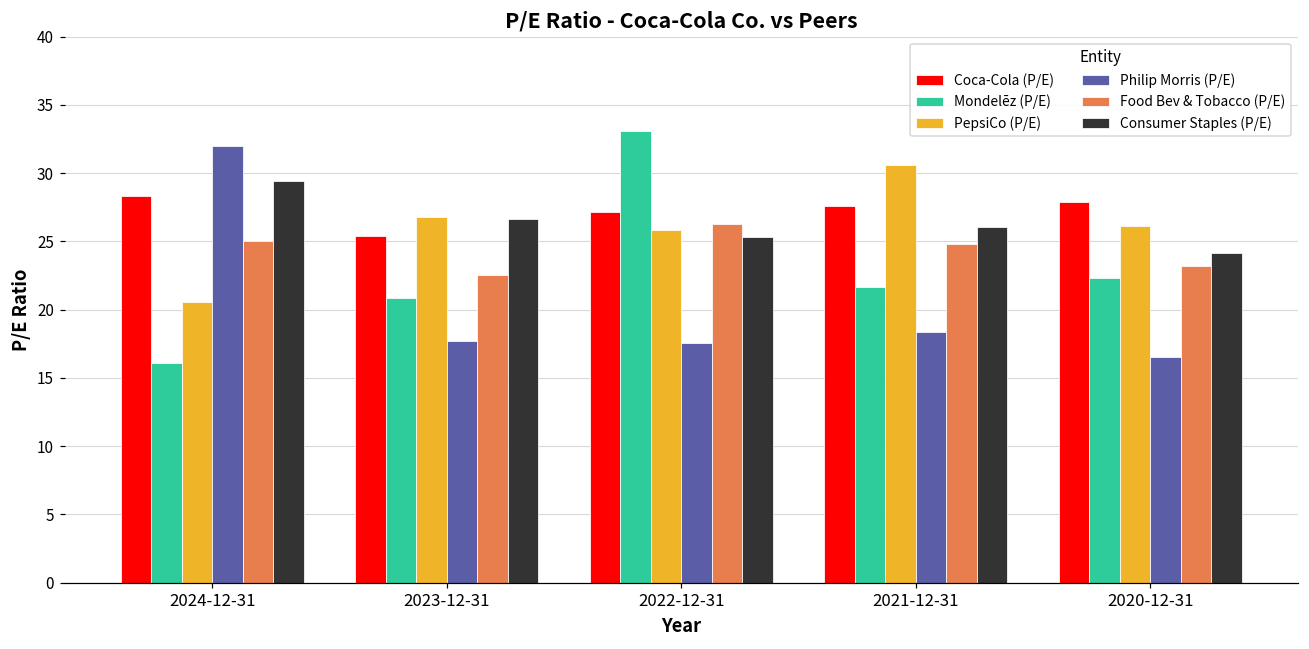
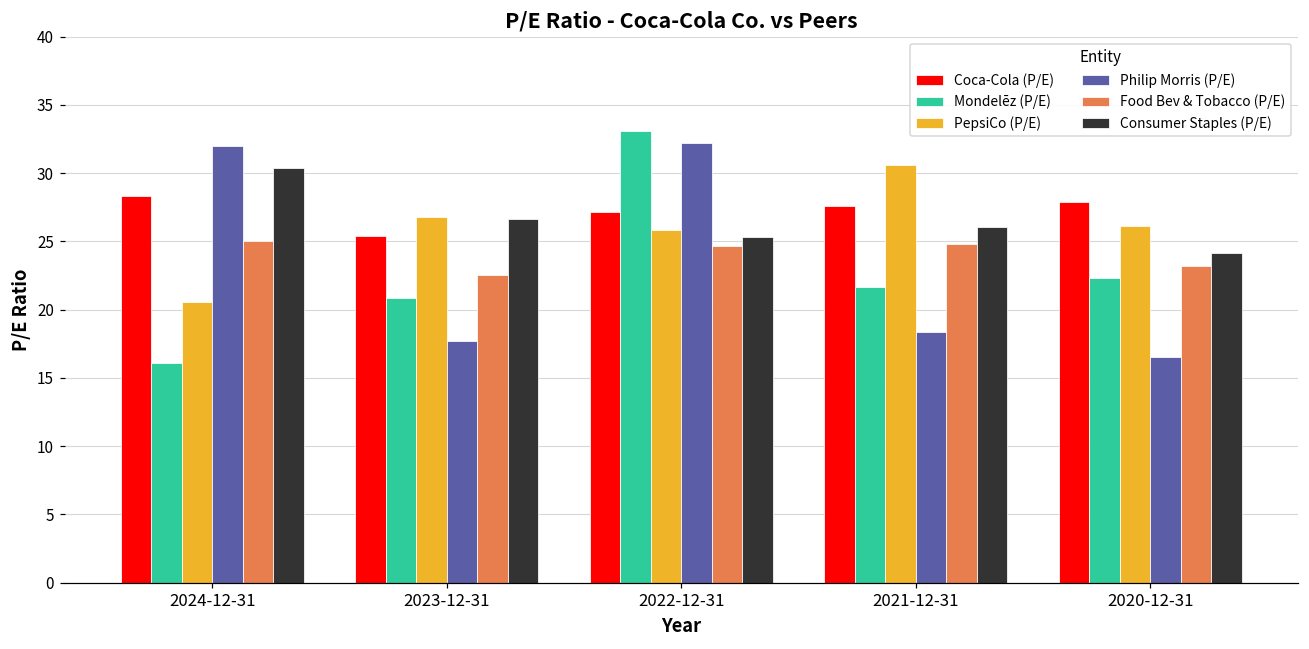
Consumer Staples (P/E), 2024-12-31: 29.4 -> 30.4
Philip Morris (P/E), 2022-12-31: 17.5 -> 32.2
Food Bev & Tobacco (P/E), 2022-12-31: 26.3 -> 24.7
